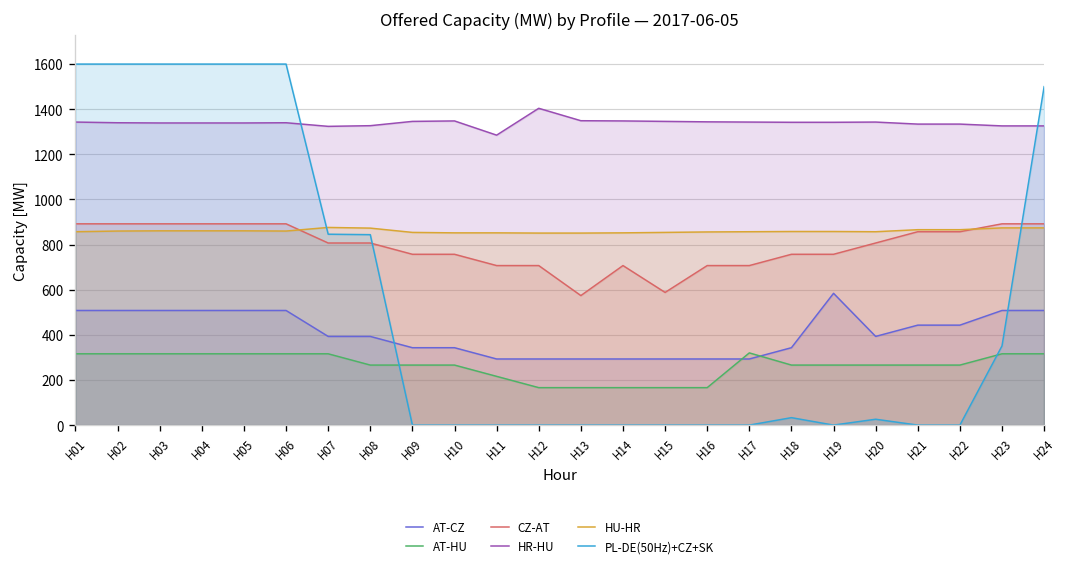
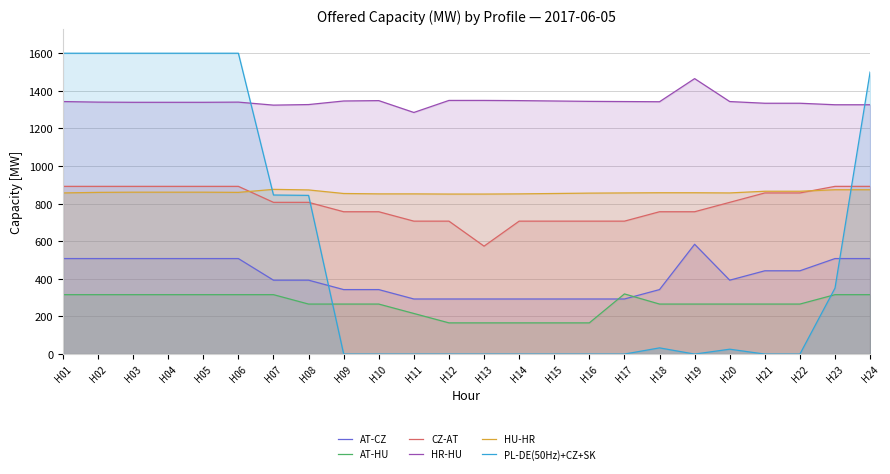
HR-HU, H12: 1400 -> 1350
CZ-AT, H15: 590 -> 710
HR-HU, H19: 1340 -> 1470
